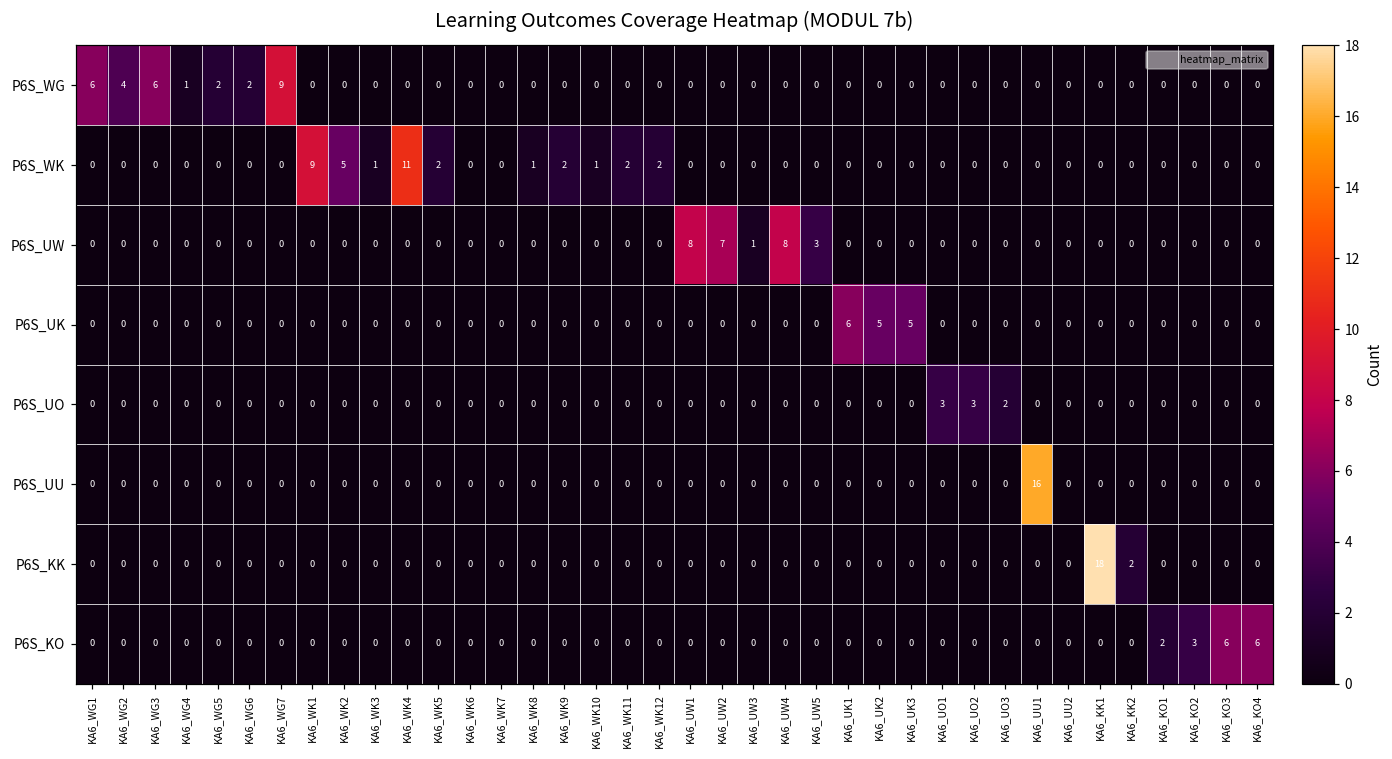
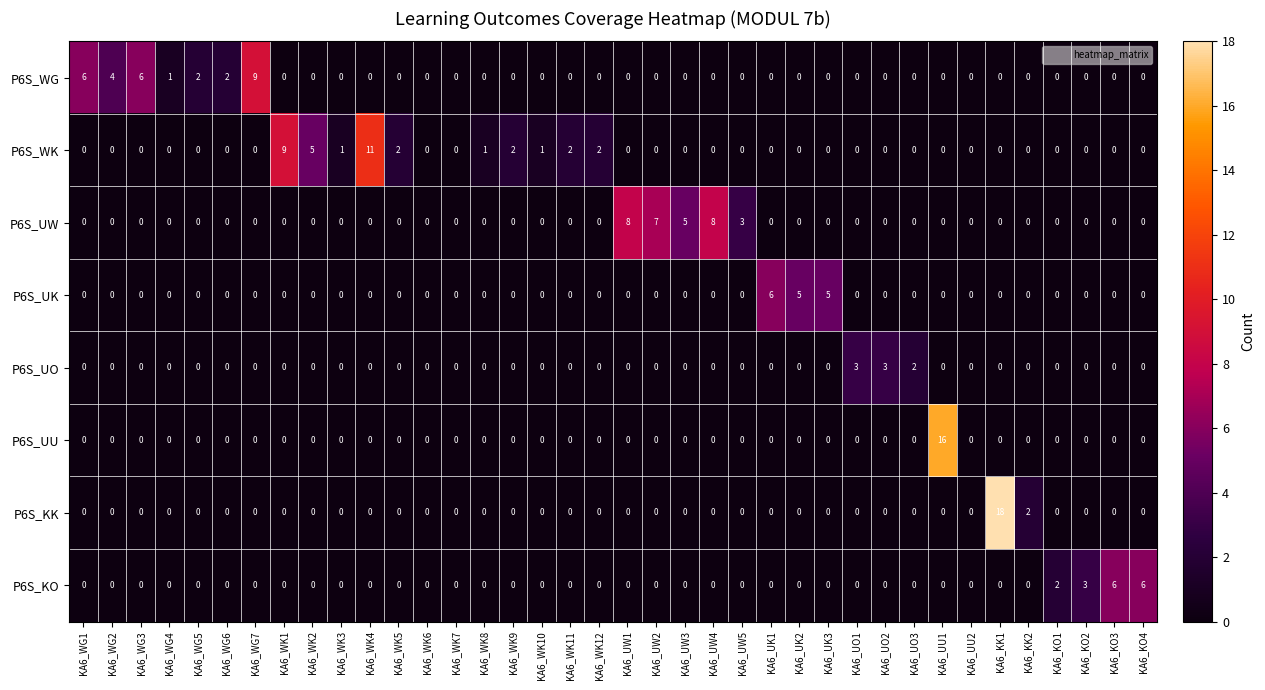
P6S_UW, KA6_UW3: 1 -> 5
